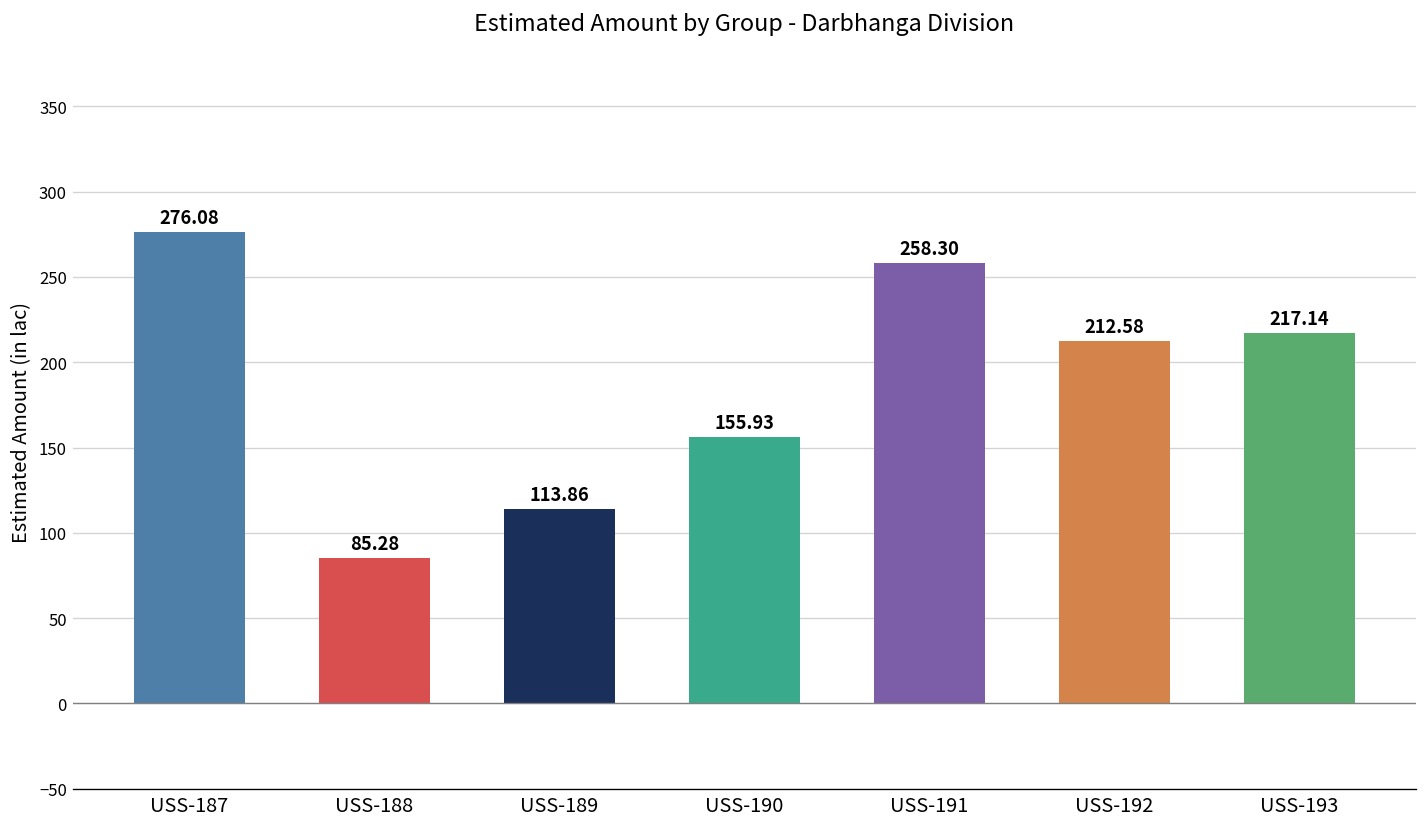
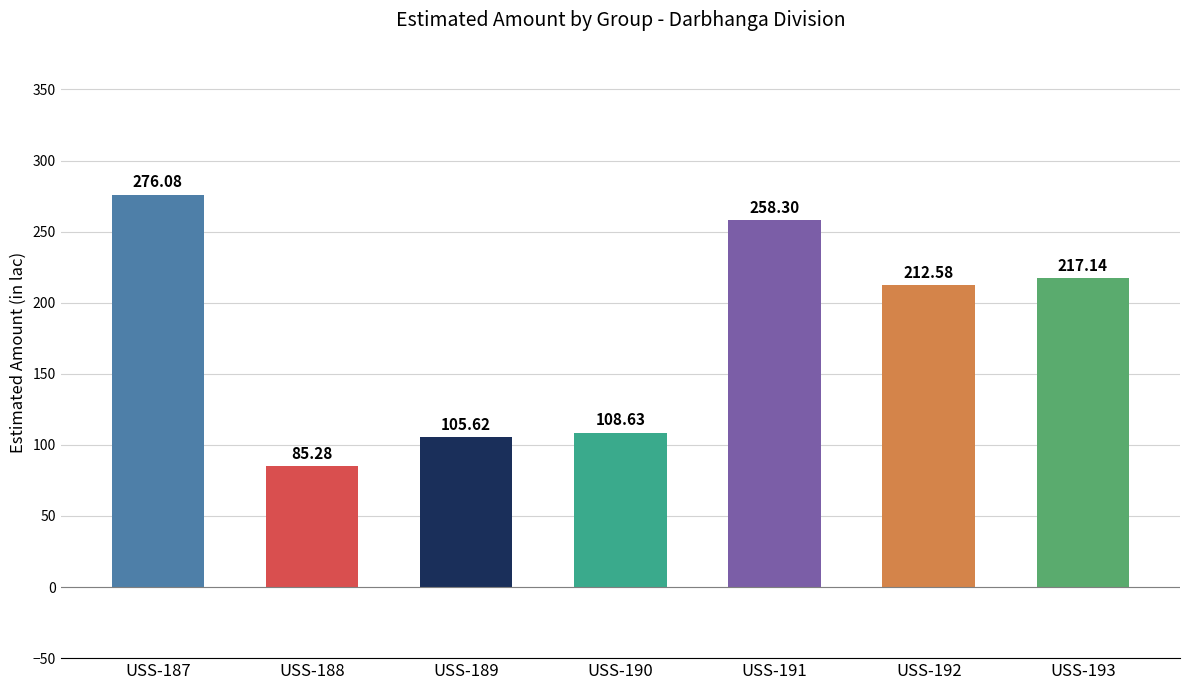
USS-189: 113.86 -> 105.62
USS-190: 155.93 -> 108.63
